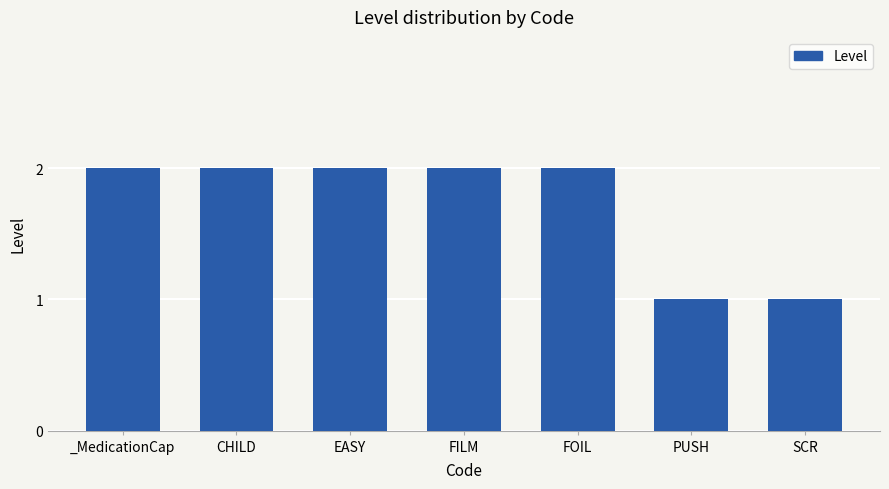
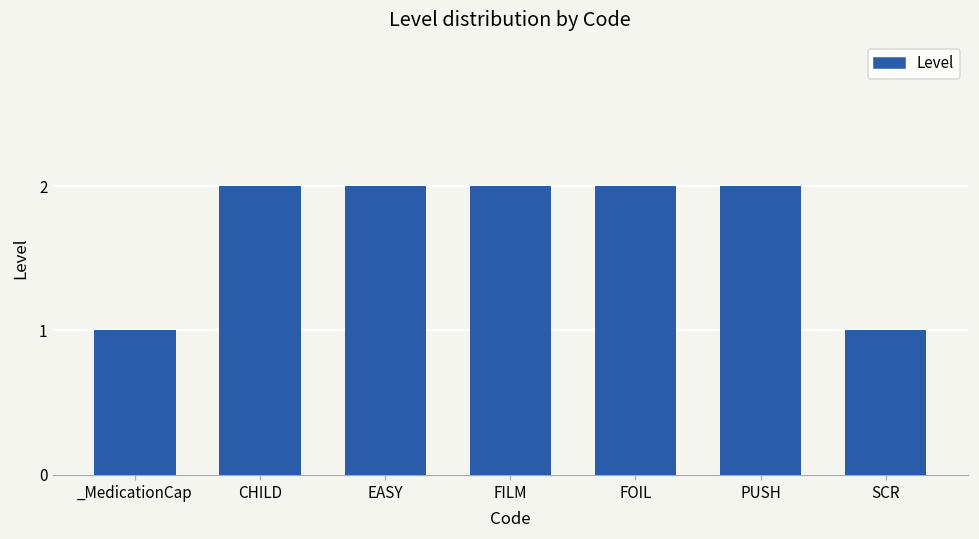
_MedicationCap: 2 -> 1
PUSH: 1 -> 2
